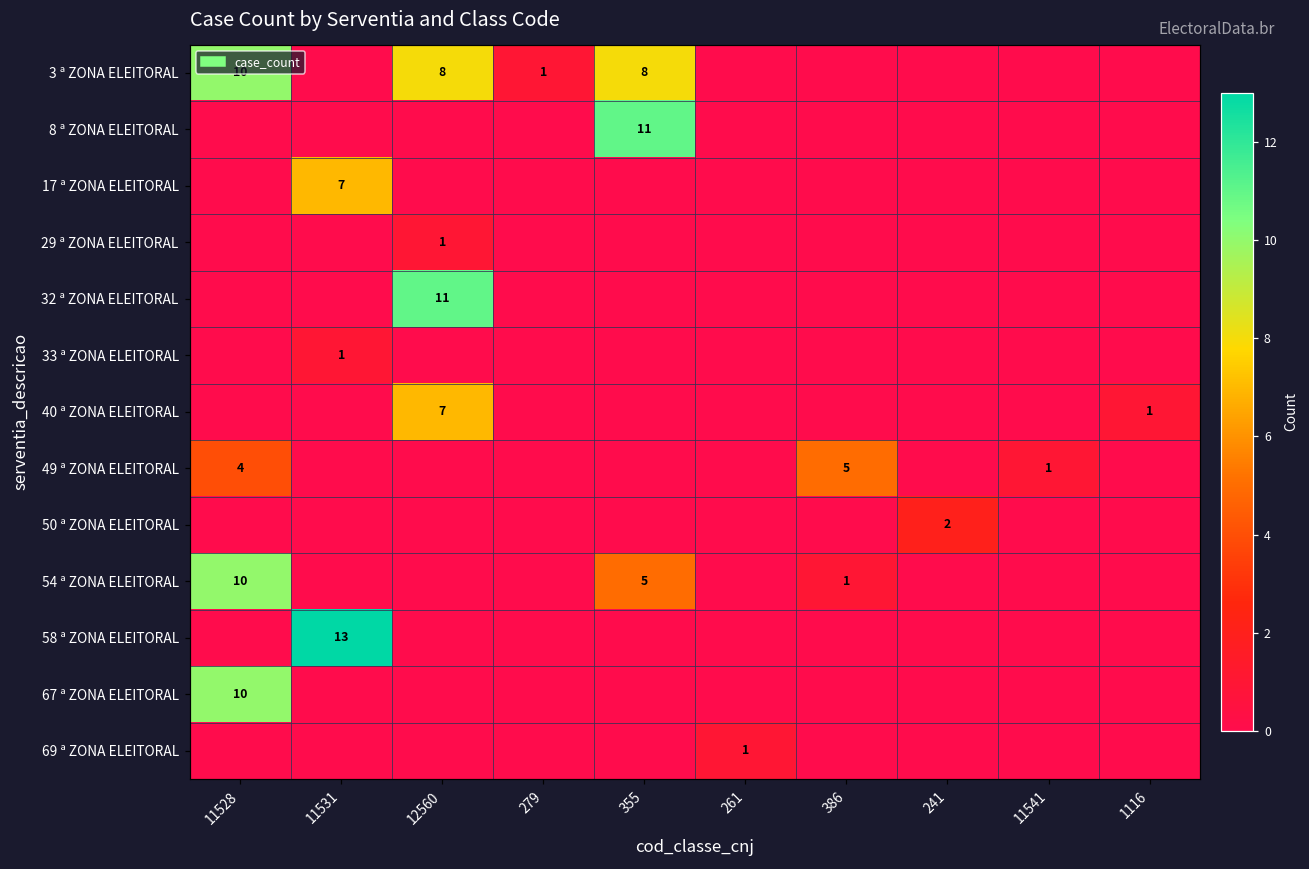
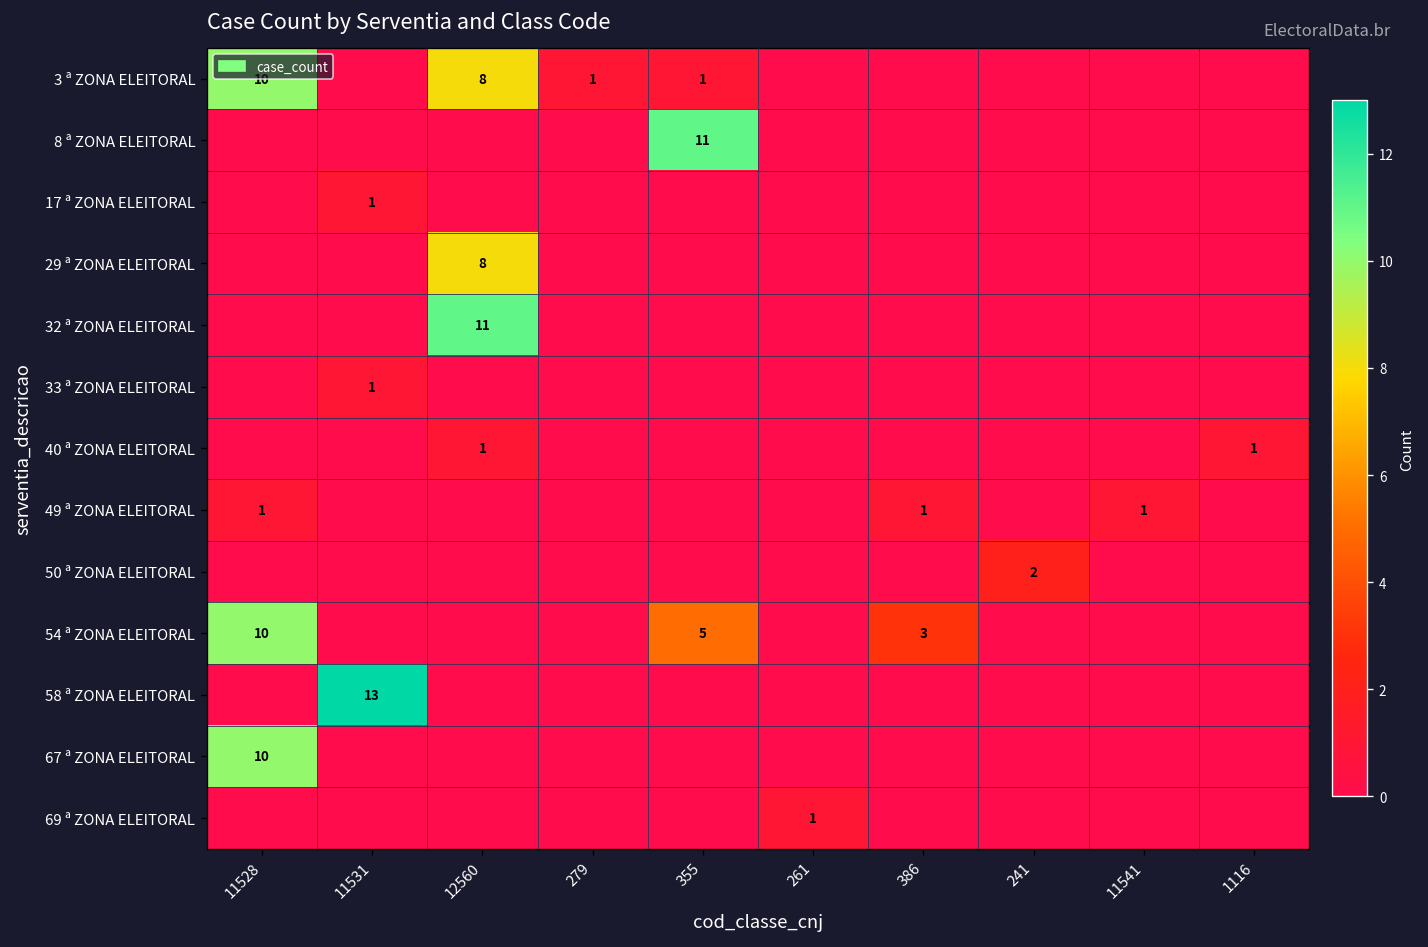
3 ª ZONA ELEITORAL, 355: 8 -> 1
17 ª ZONA ELEITORAL, 11531: 7 -> 1
29 ª ZONA ELEITORAL, 12560: 1 -> 8
40 ª ZONA ELEITORAL, 12560: 7 -> 1
49 ª ZONA ELEITORAL, 11528: 4 -> 1
49 ª ZONA ELEITORAL, 386: 5 -> 1
54 ª ZONA ELEITORAL, 386: 1 -> 3
